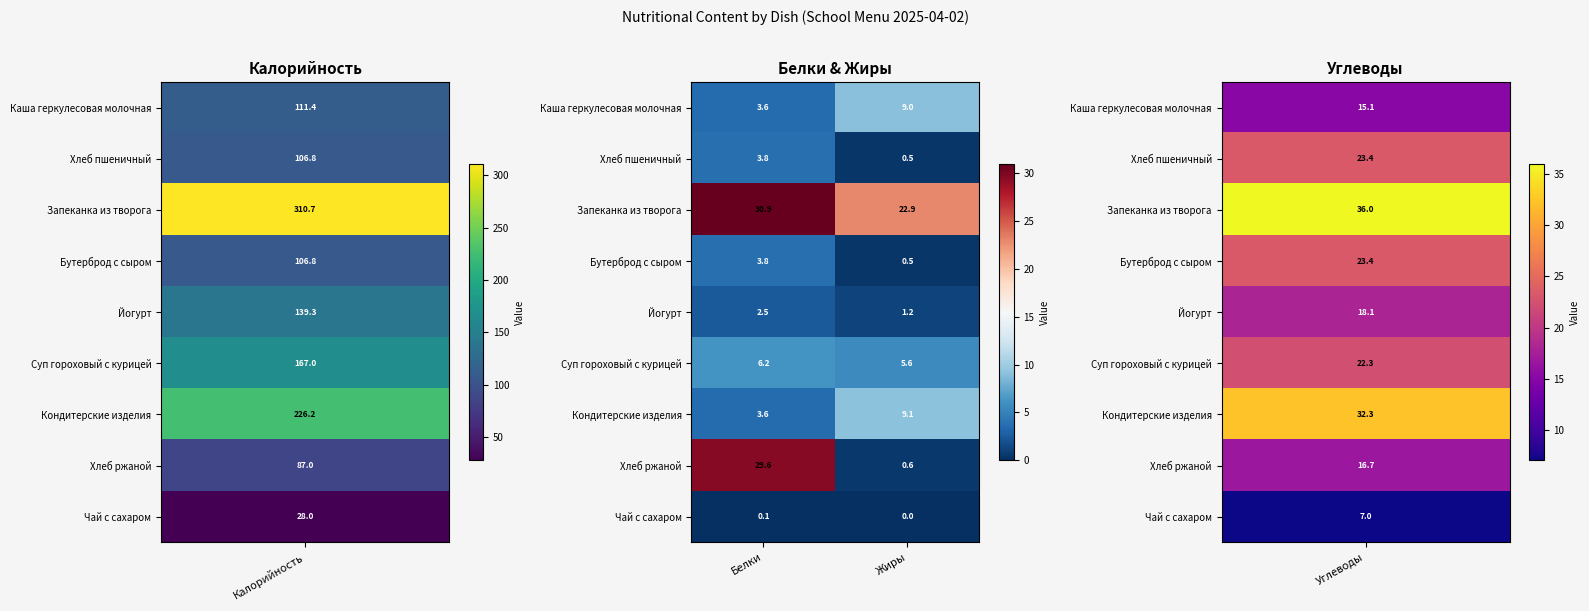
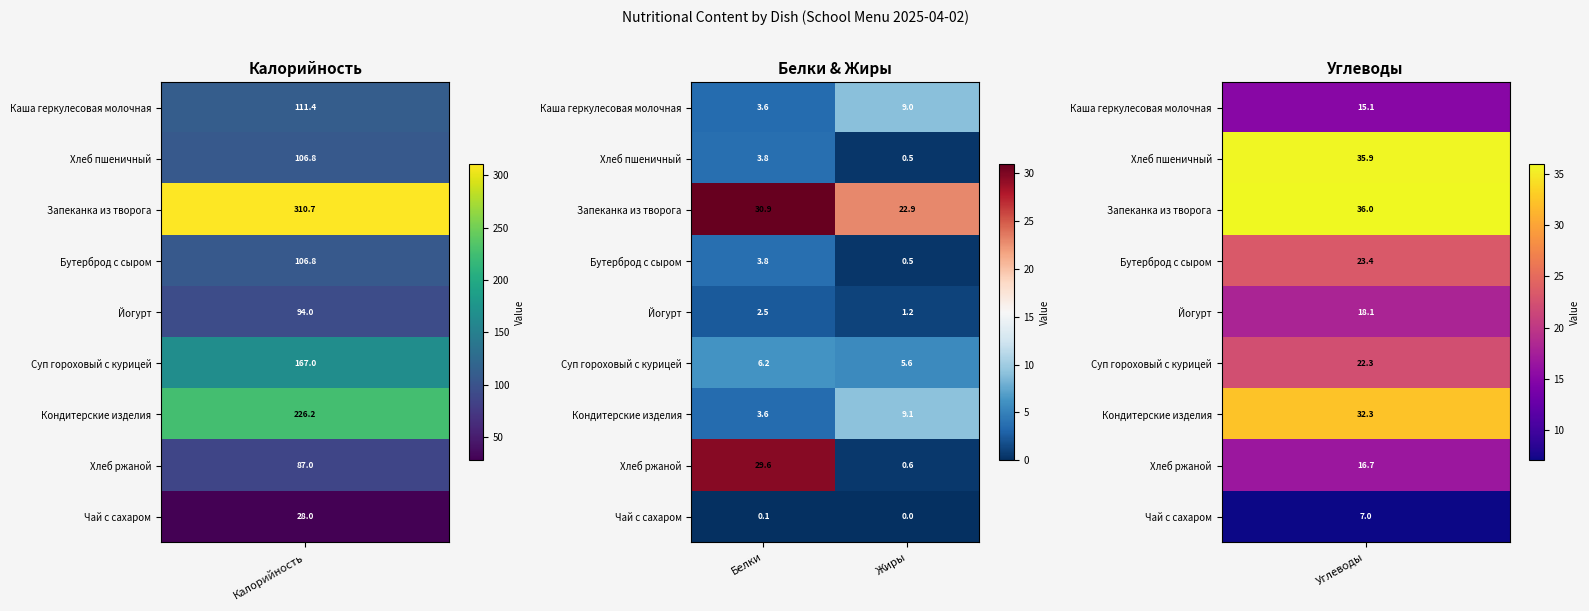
Калорийность, Йогурт, Калорийность: 139.3 -> 94.0
Углеводы, Хлеб пшеничный, Углеводы: 23.4 -> 35.9
